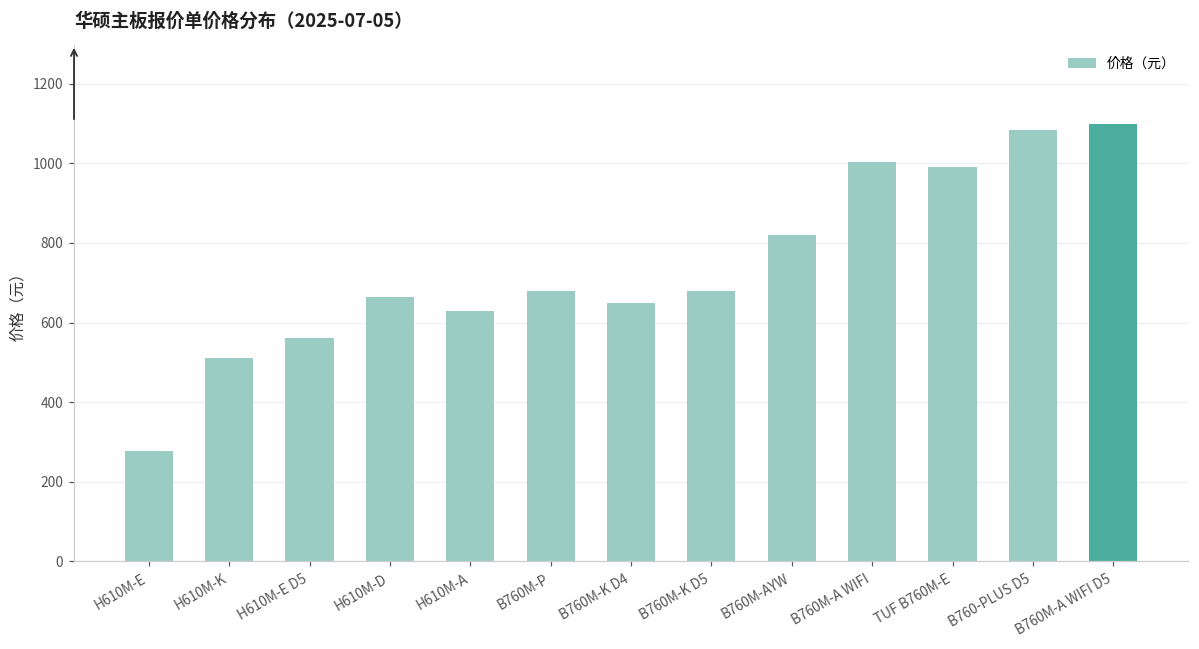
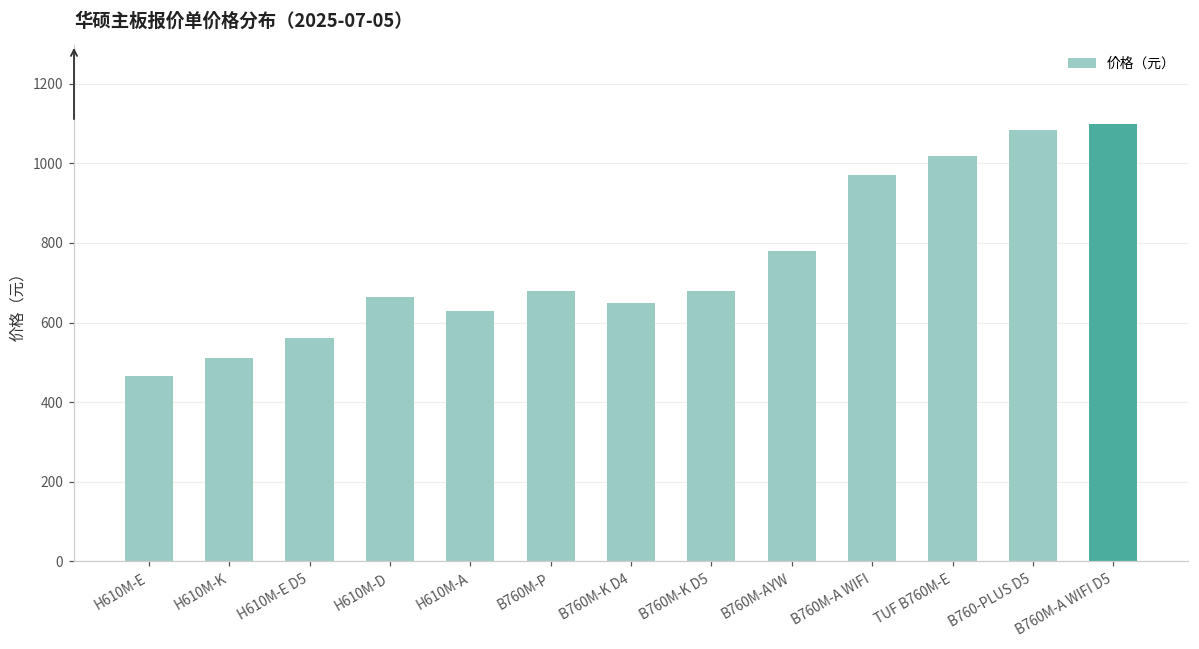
H610M-E: 280 -> 470
B760M-AYW: 820 -> 780
B760M-A WIFI: 1000 -> 970
TUF B760M-E: 990 -> 1020
